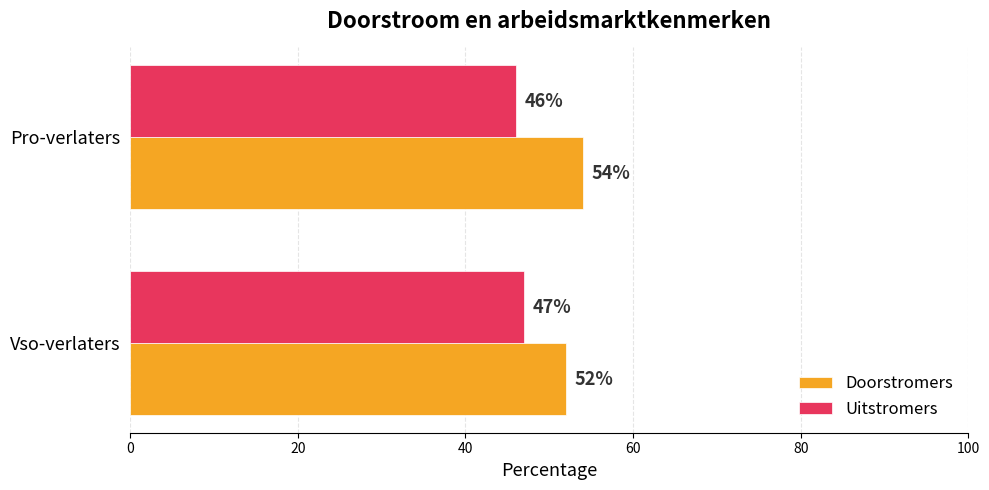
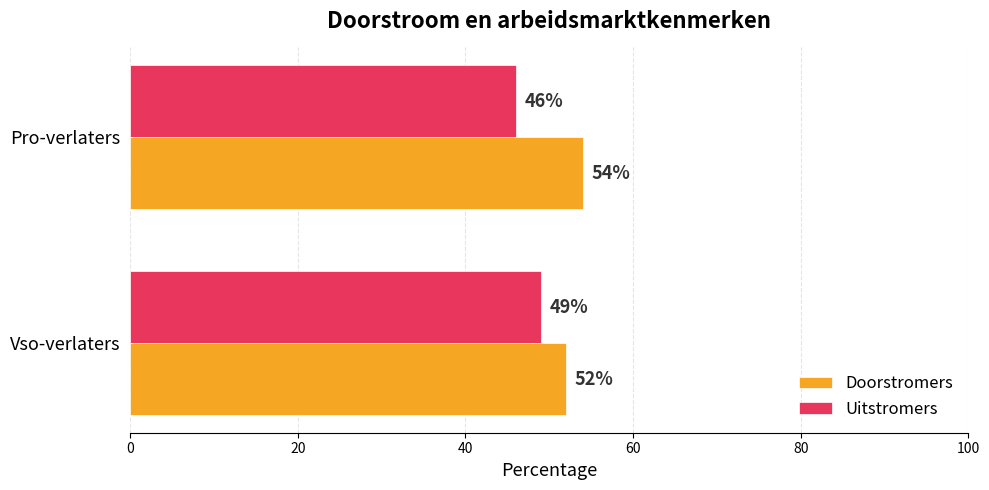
Uitstromers, Vso-verlaters: 47% -> 49%
